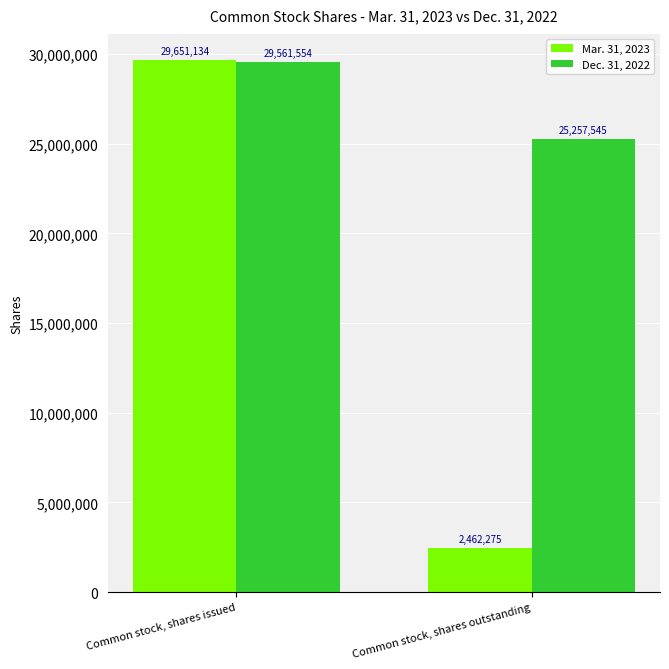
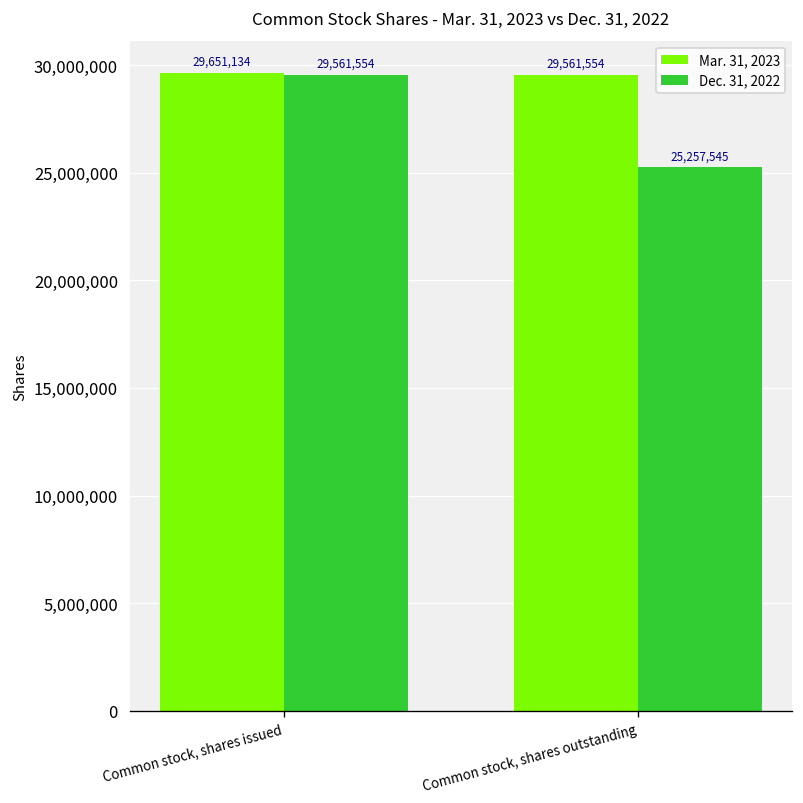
Mar. 31, 2023, Common stock, shares outstanding: 2,462,275 -> 29,561,554
